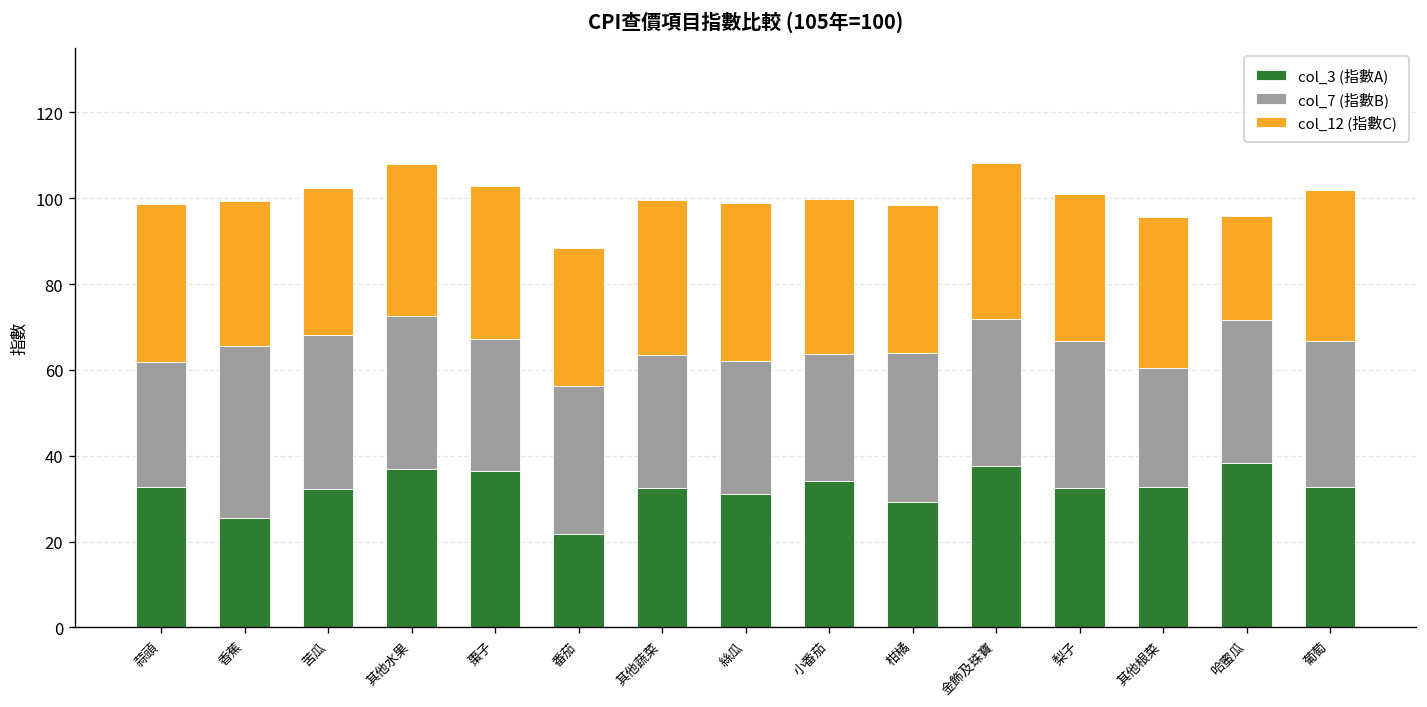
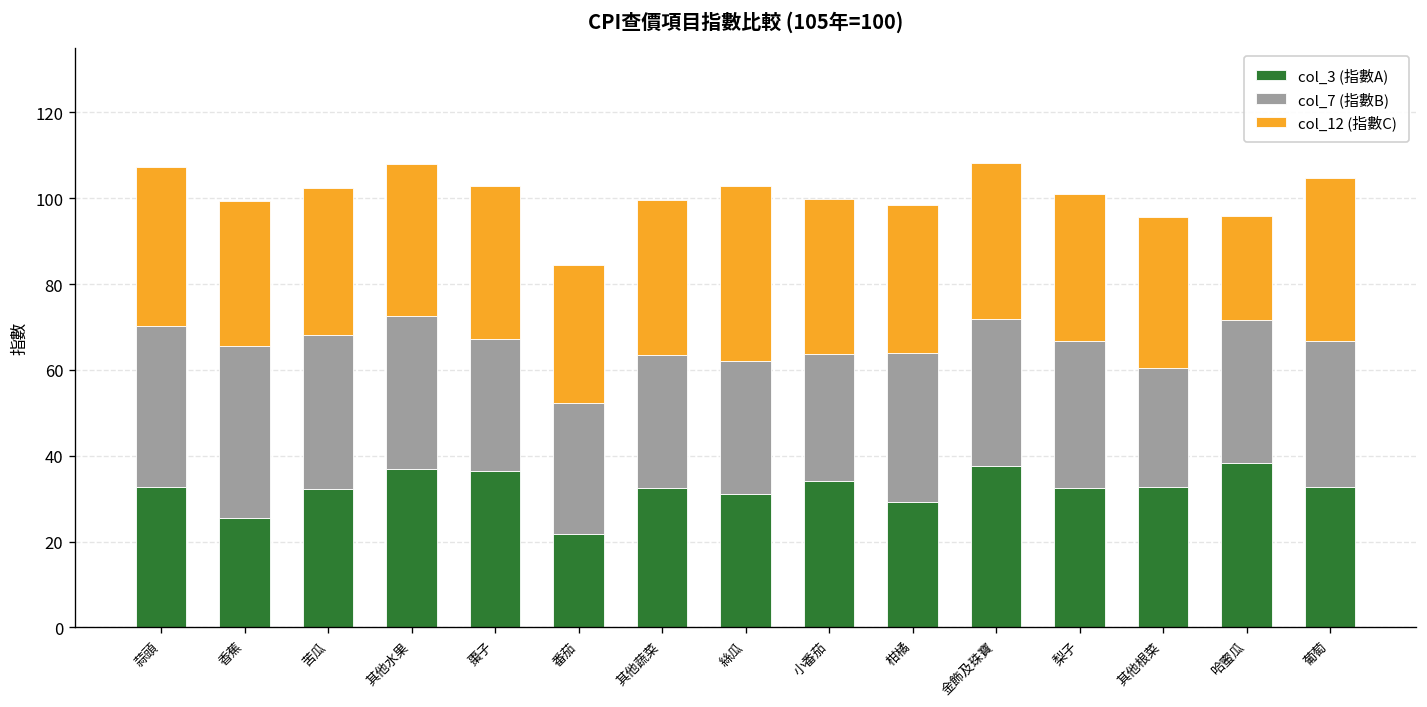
col_7 (指數B), 蒜頭: 29 -> 38
col_7 (指數B), 番茄: 34 -> 31
col_12 (指數C), 絲瓜: 37 -> 41
col_12 (指數C), 葡萄: 35 -> 38
